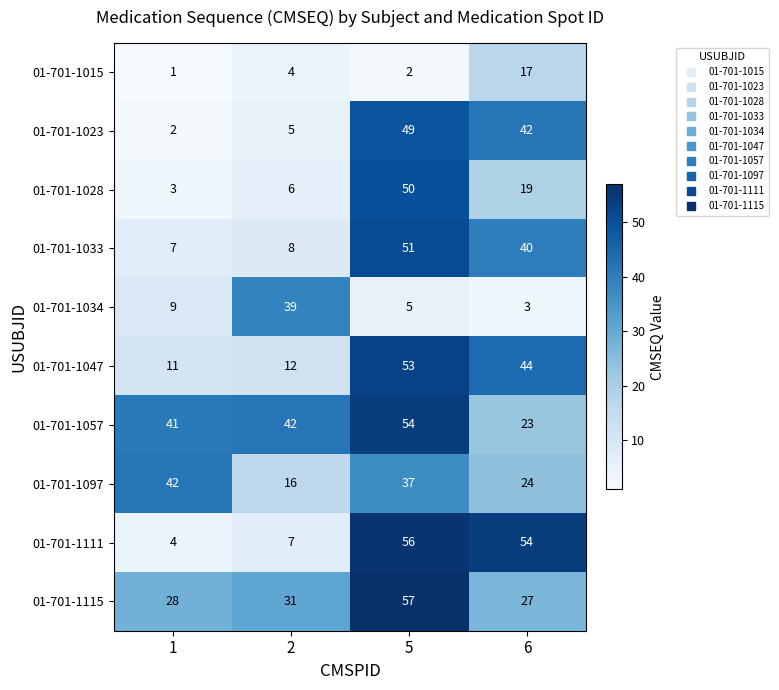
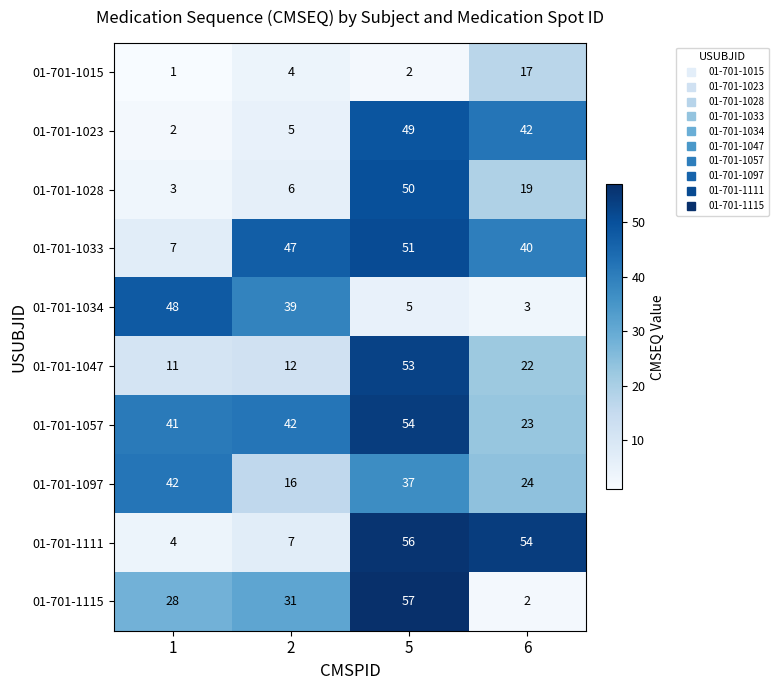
01-701-1033, 2: 8 -> 47
01-701-1034, 1: 9 -> 48
01-701-1047, 6: 44 -> 22
01-701-1115, 6: 27 -> 2
